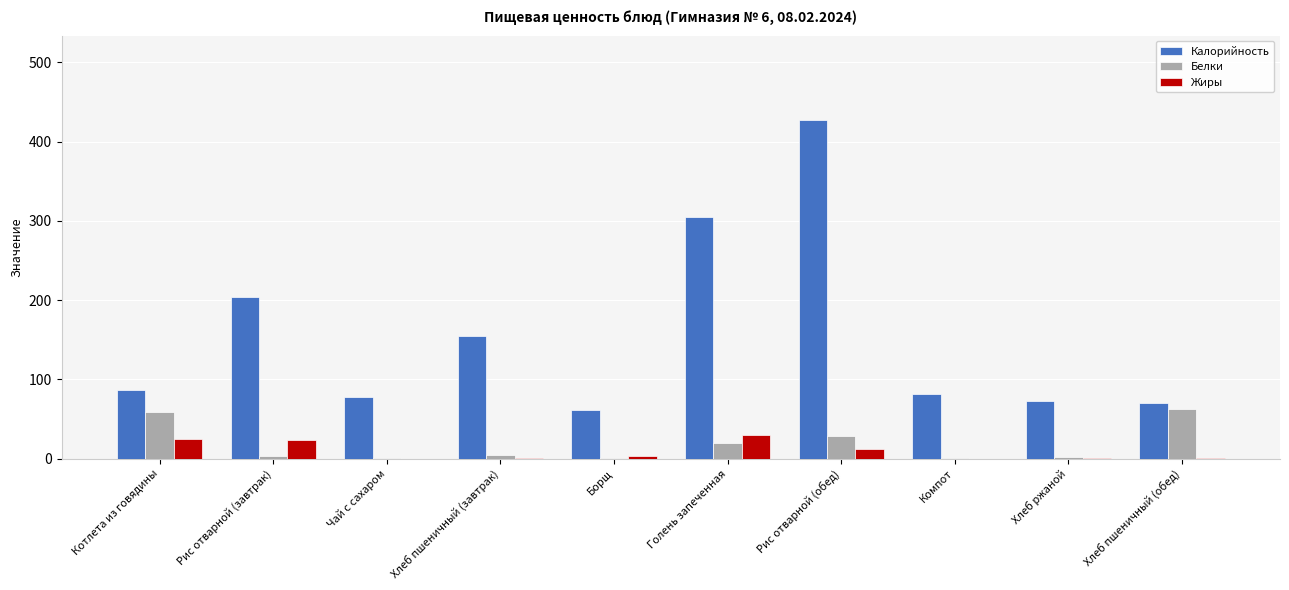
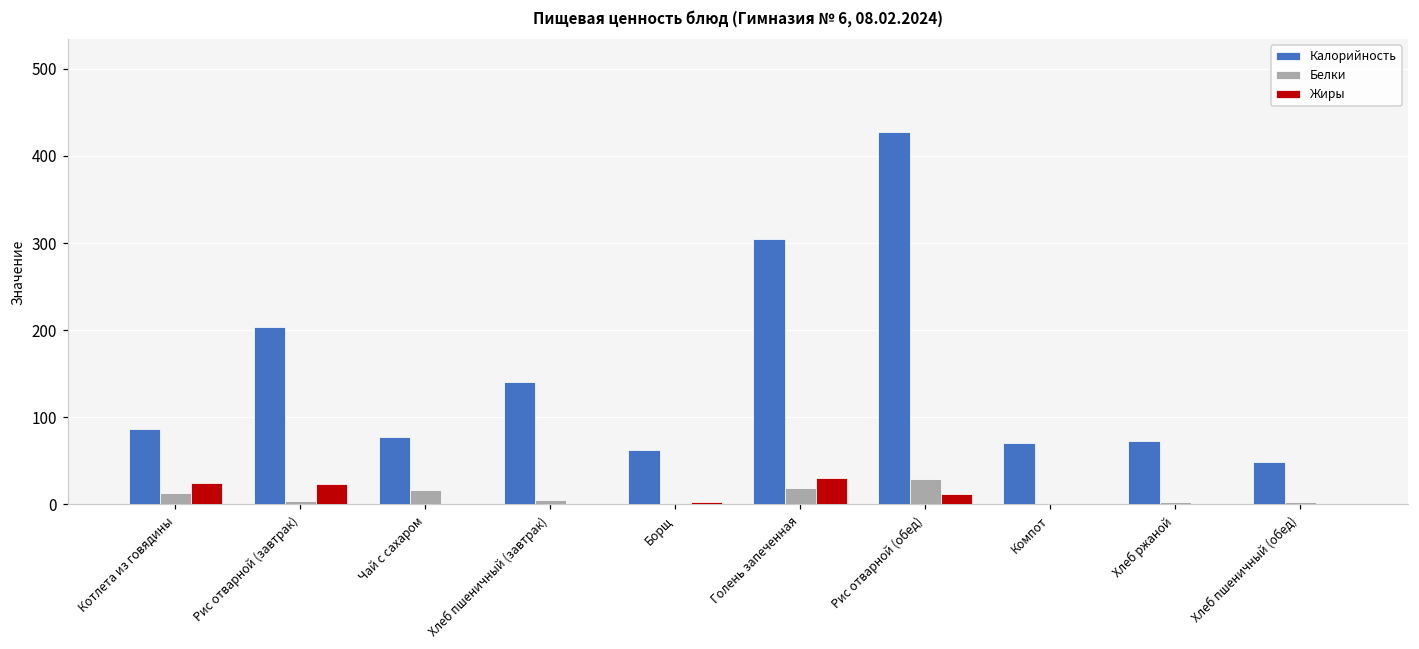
Белки, Котлета из говядины: 60 -> 10
Белки, Чай с сахаром: 0 -> 20
Калорийность, Хлеб пшеничный (завтрак): 150 -> 140
Калорийность, Компот: 80 -> 70
Калорийность, Хлеб пшеничный (обед): 70 -> 50
Белки, Хлеб пшеничный (обед): 60 -> 0
